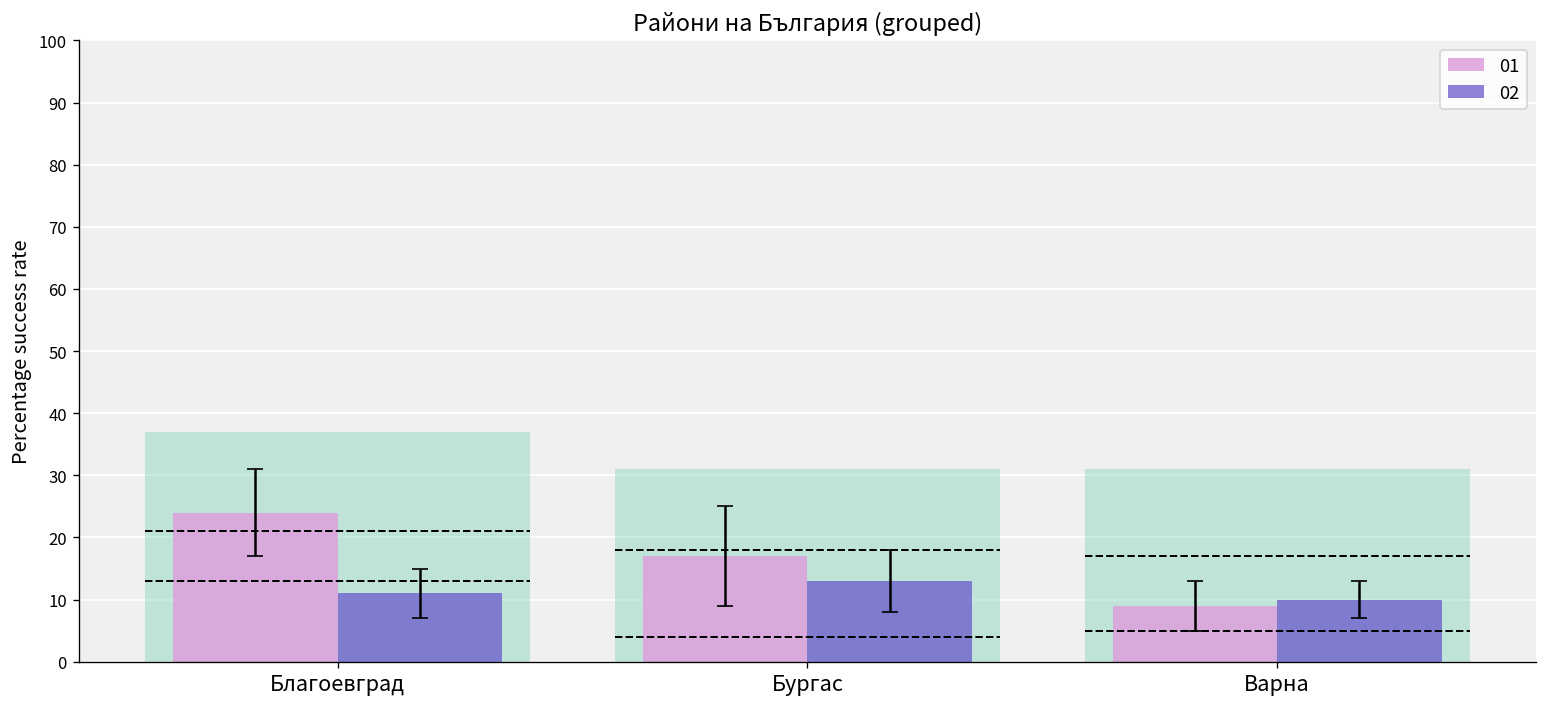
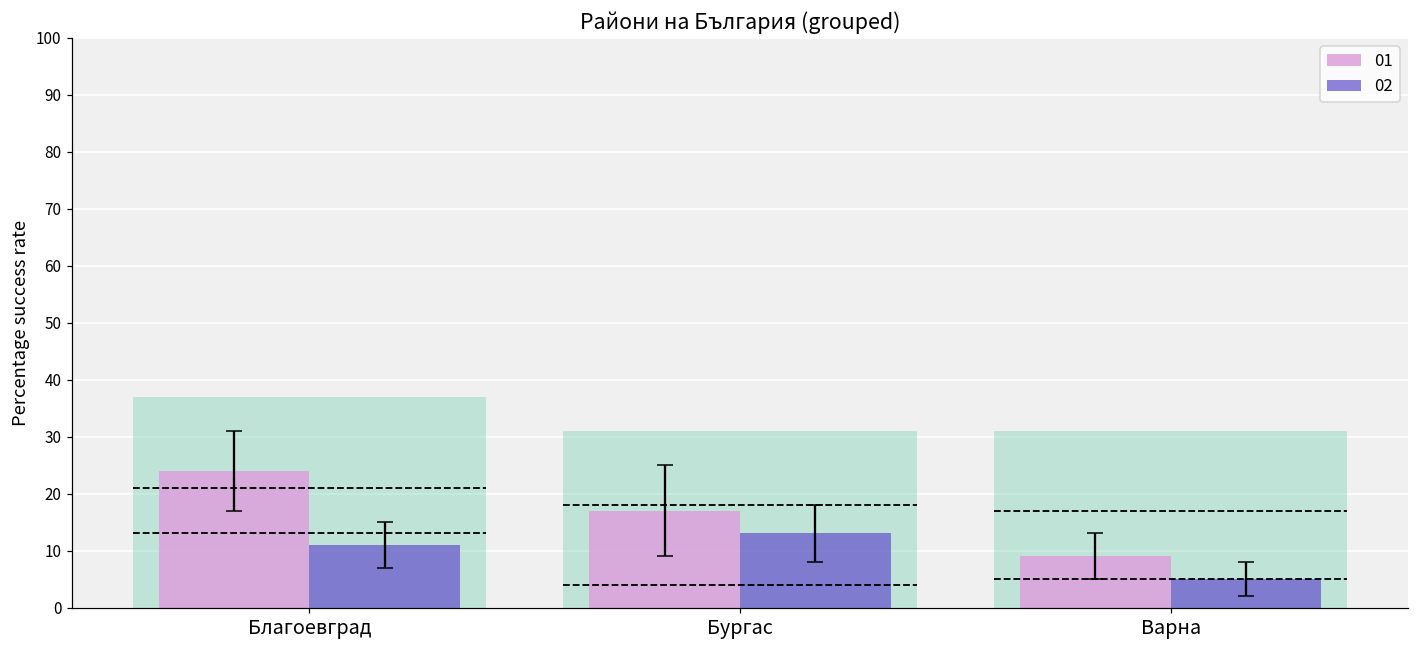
02, Варна: 10 -> 5
